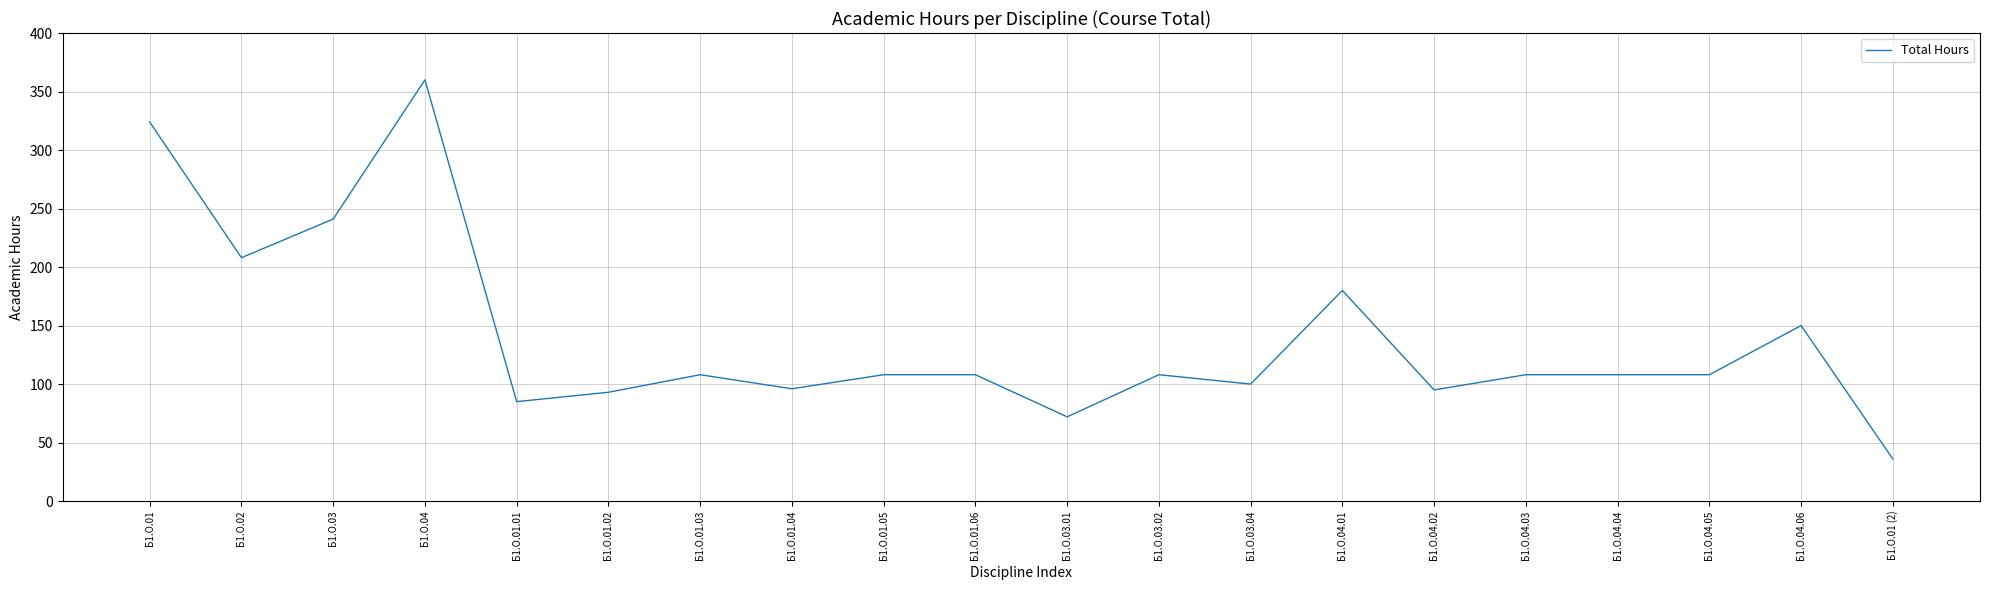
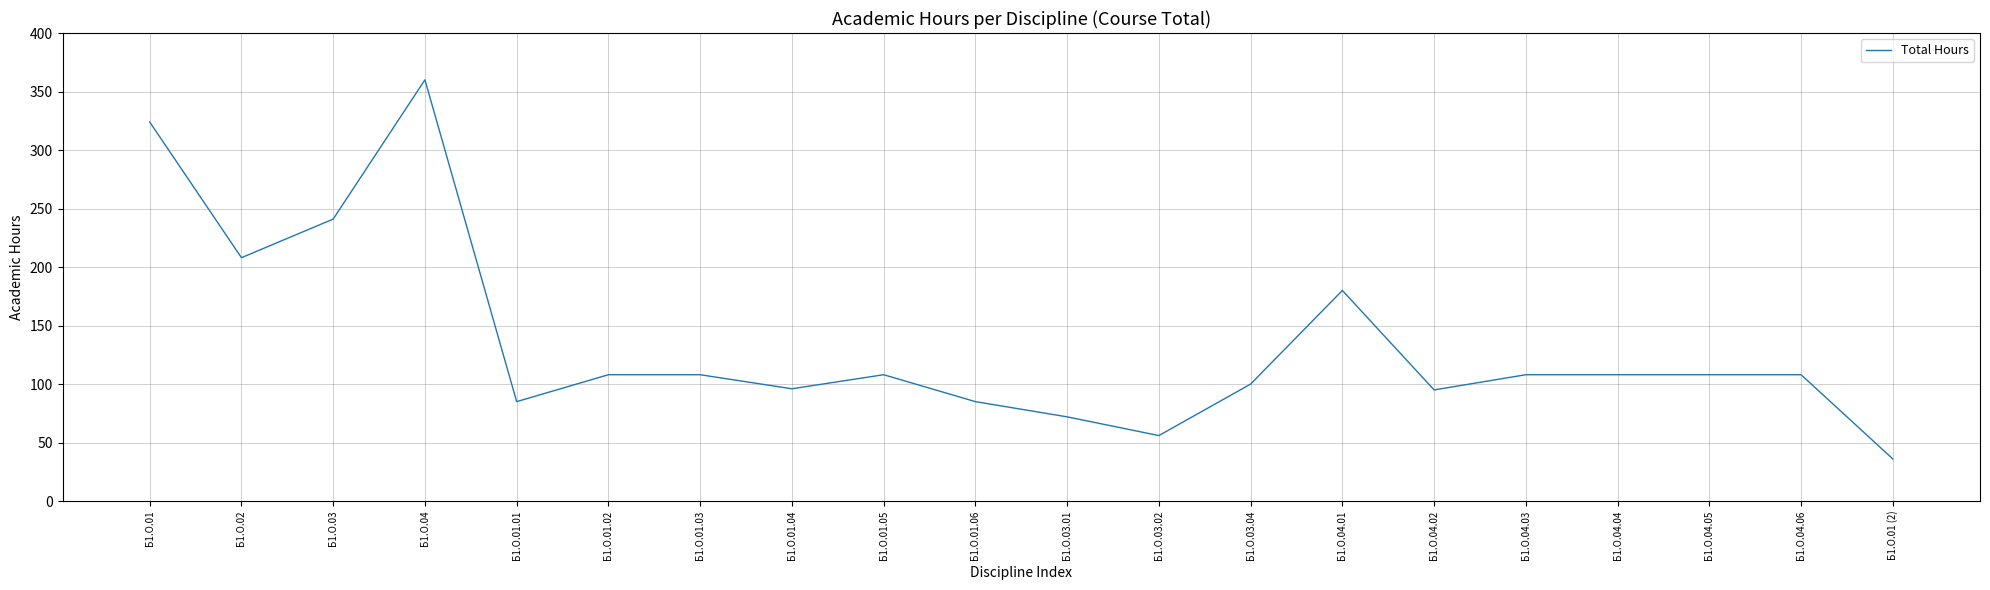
Б1.О.01.02: 93 -> 108
Б1.О.01.06: 108 -> 85
Б1.О.03.02: 108 -> 56
Б1.О.04.06: 150 -> 108
